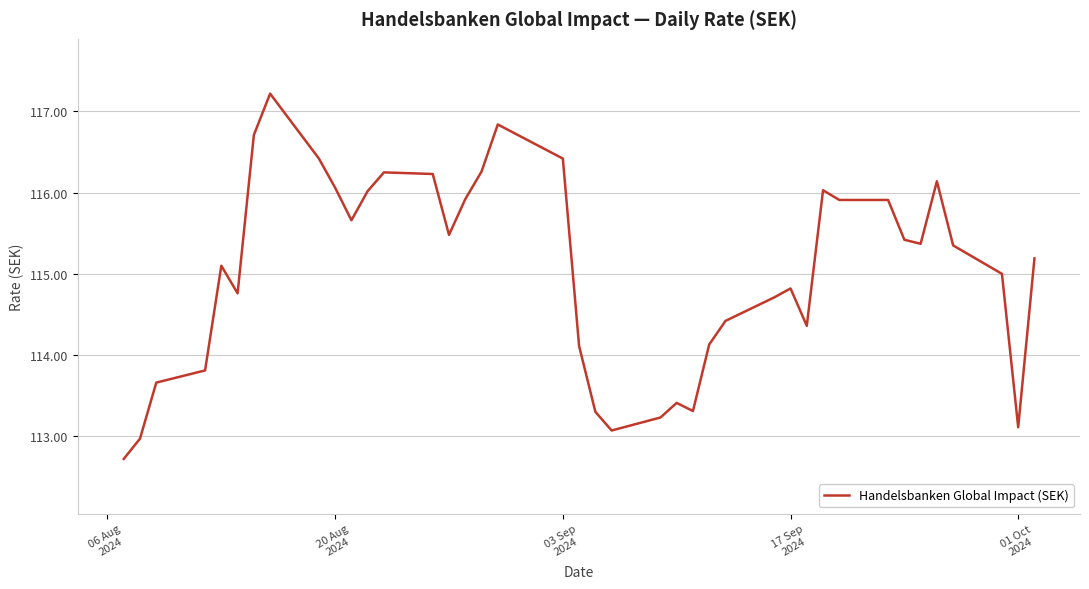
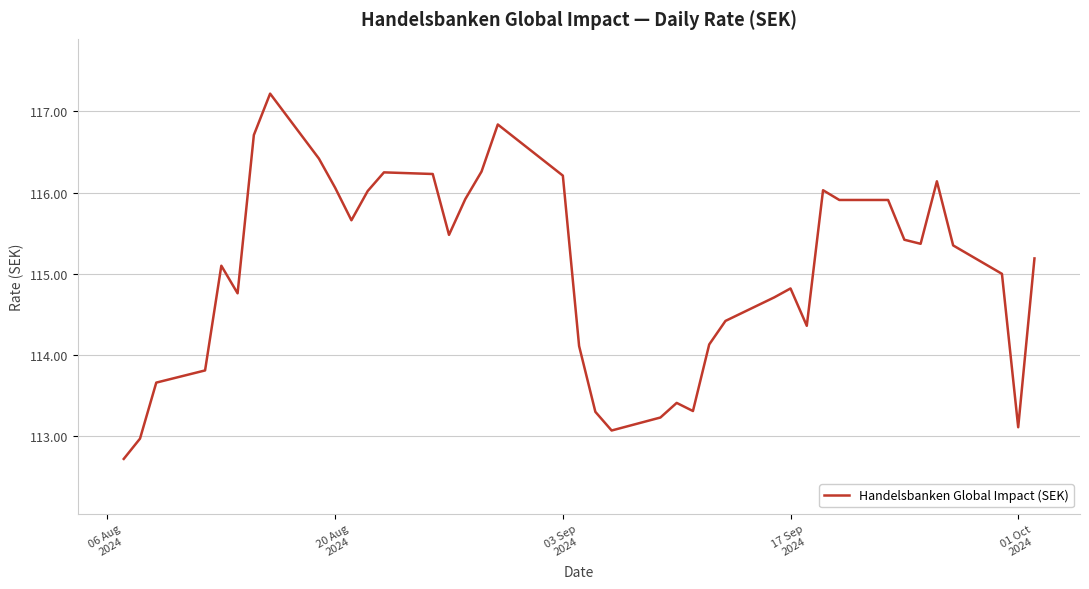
03 Sep 2024: 116.4 -> 116.2
